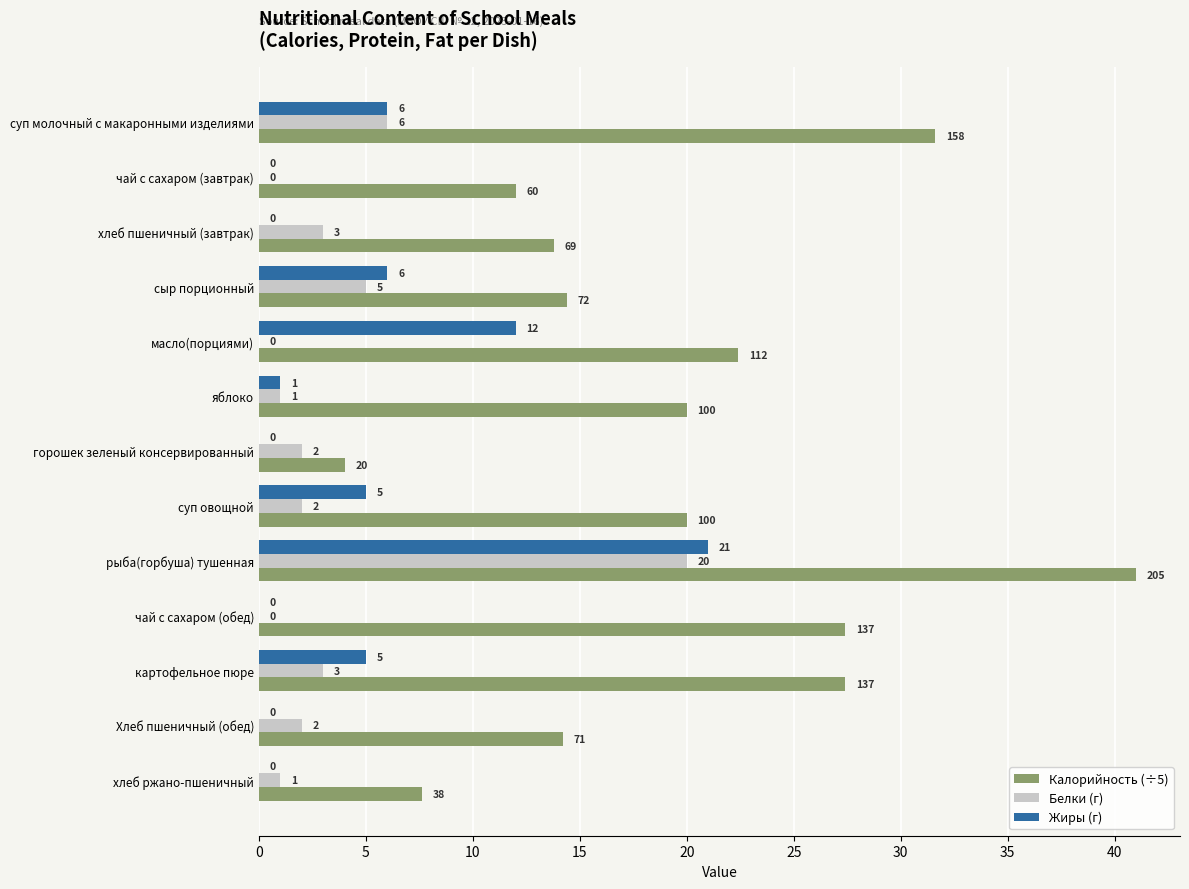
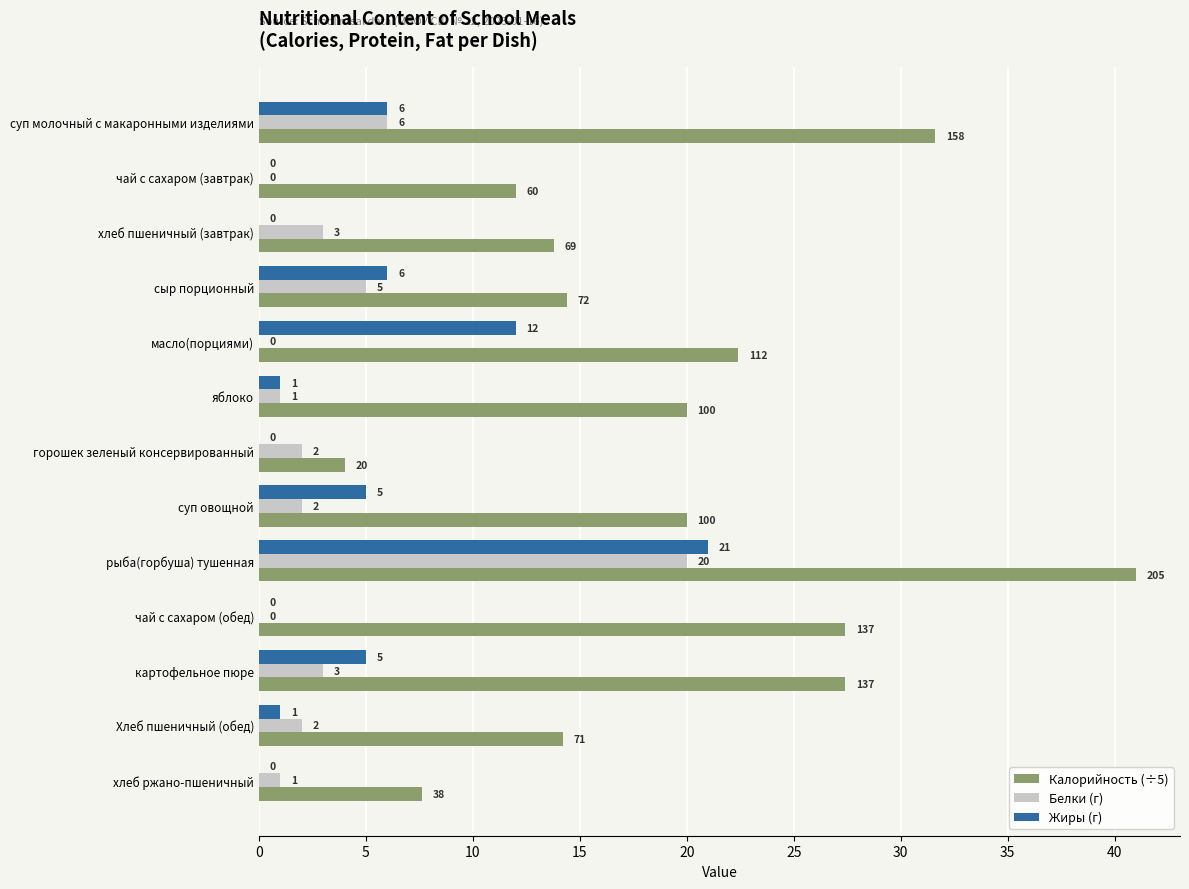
Жиры (г), Хлеб пшеничный (обед): 0 -> 1
